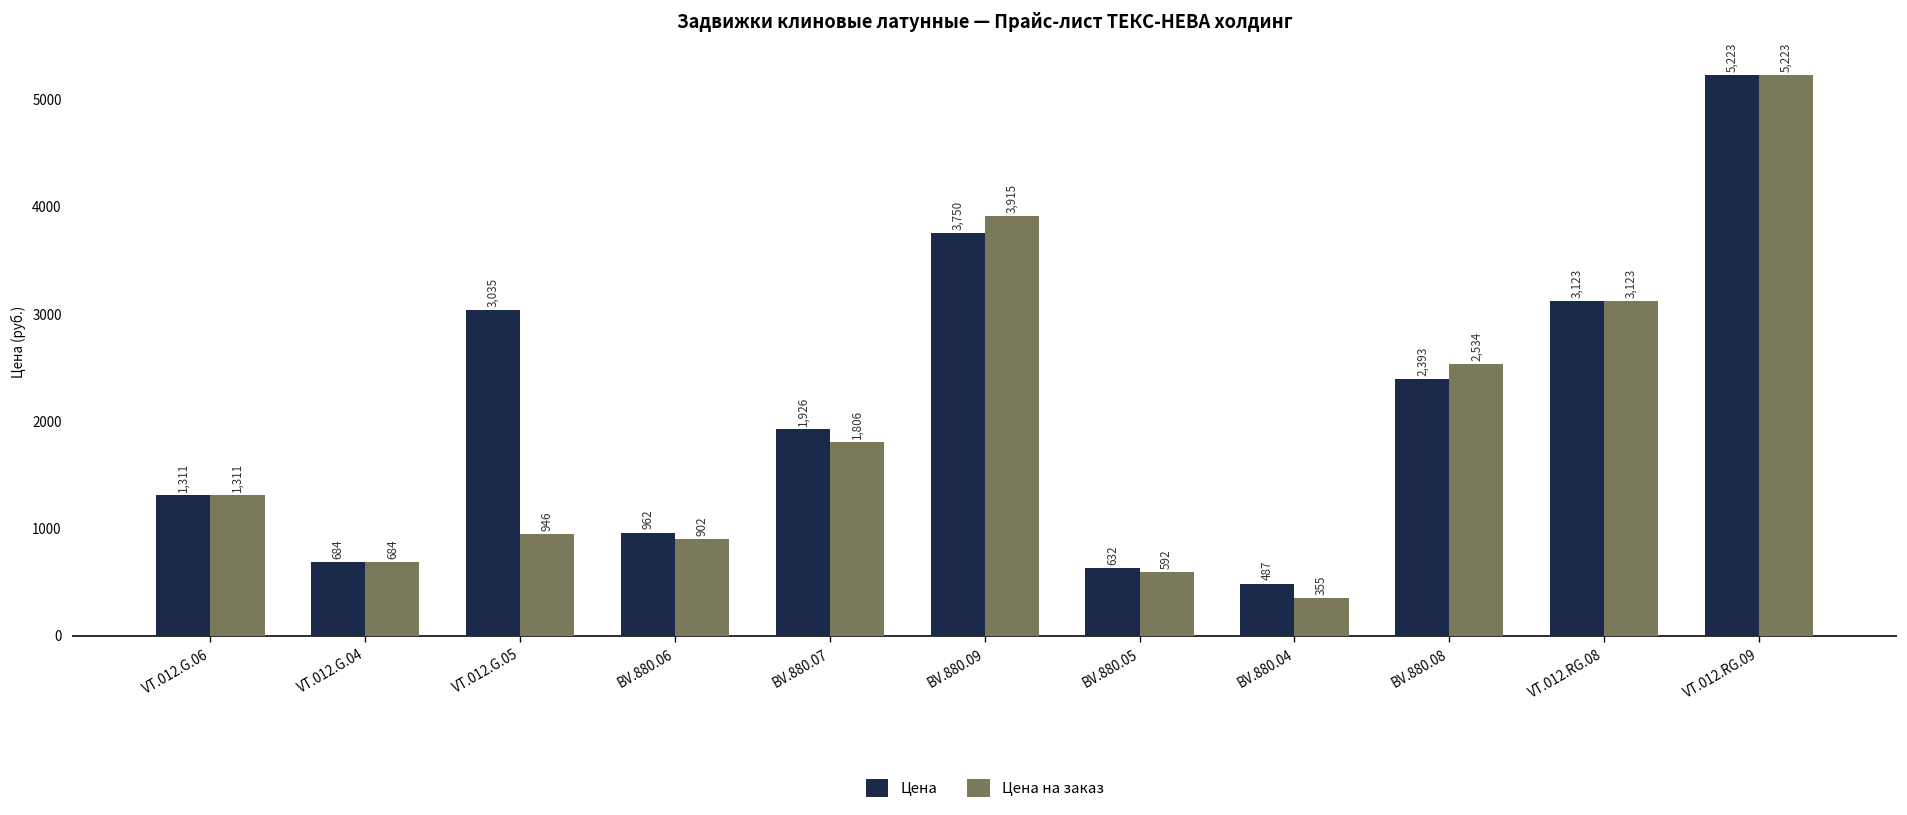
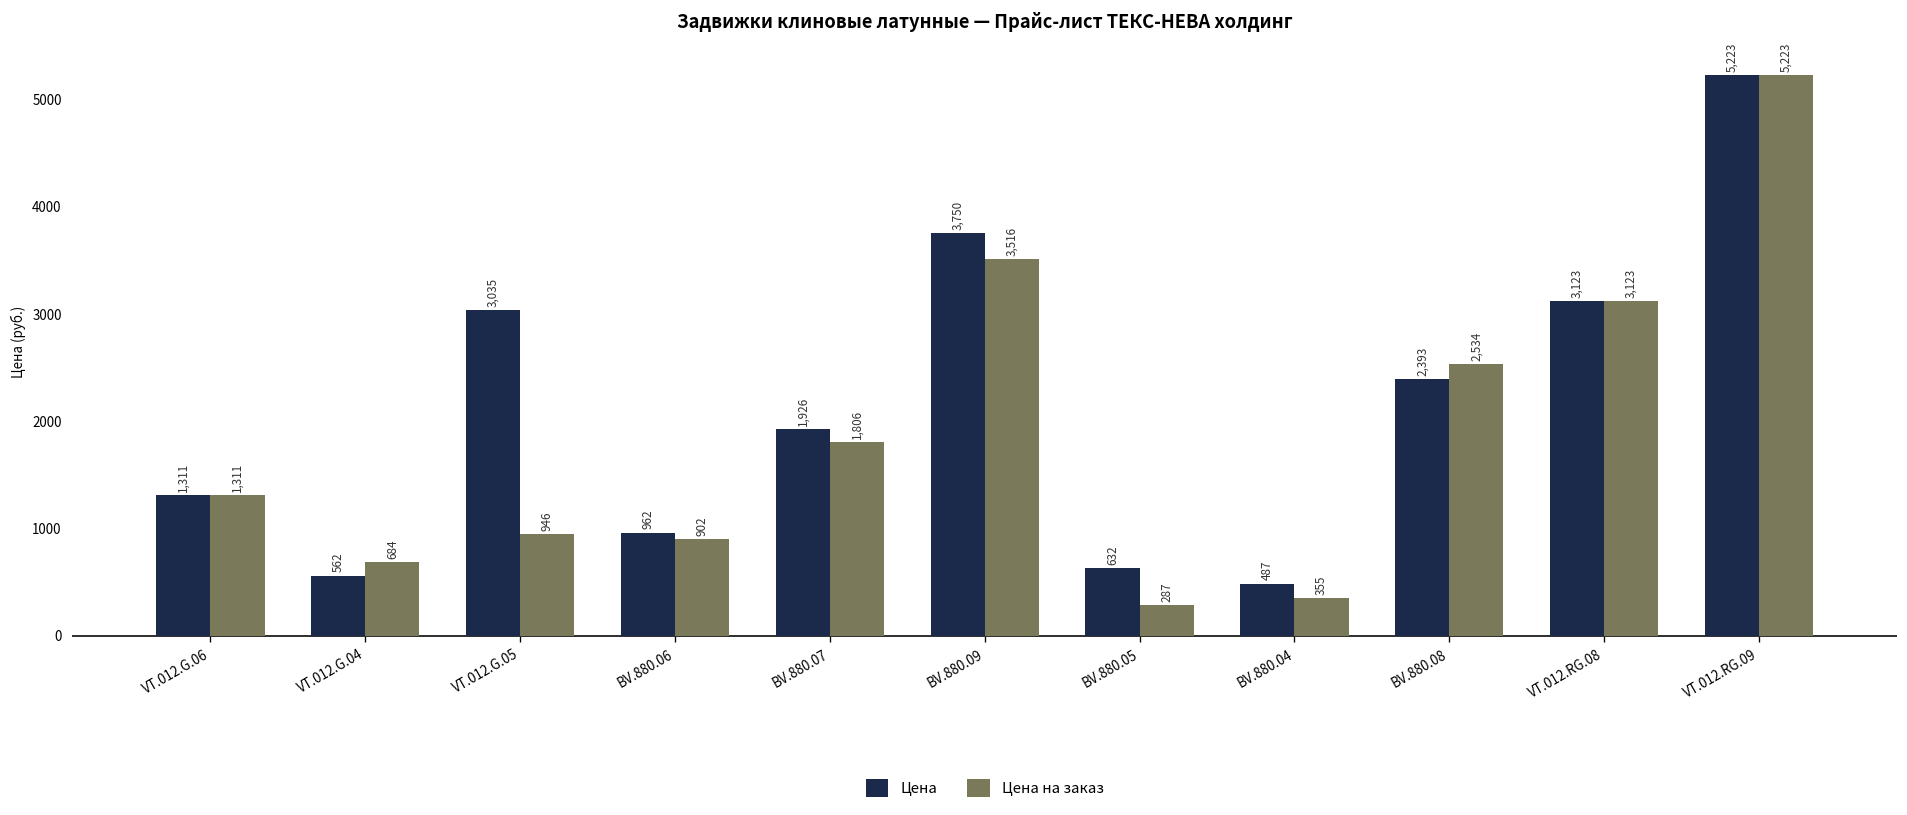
Цена, VT.012.G.04: 684 -> 562
Цена на заказ, BV.880.09: 3,915 -> 3,516
Цена на заказ, BV.880.05: 592 -> 287
